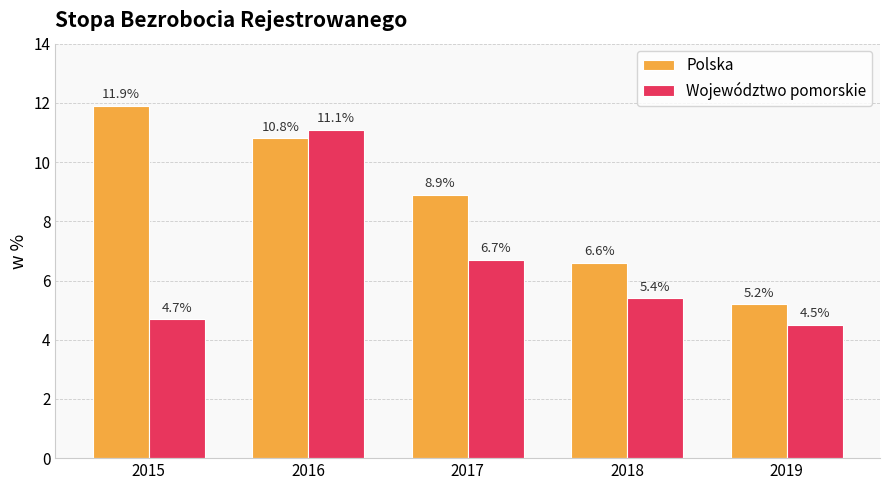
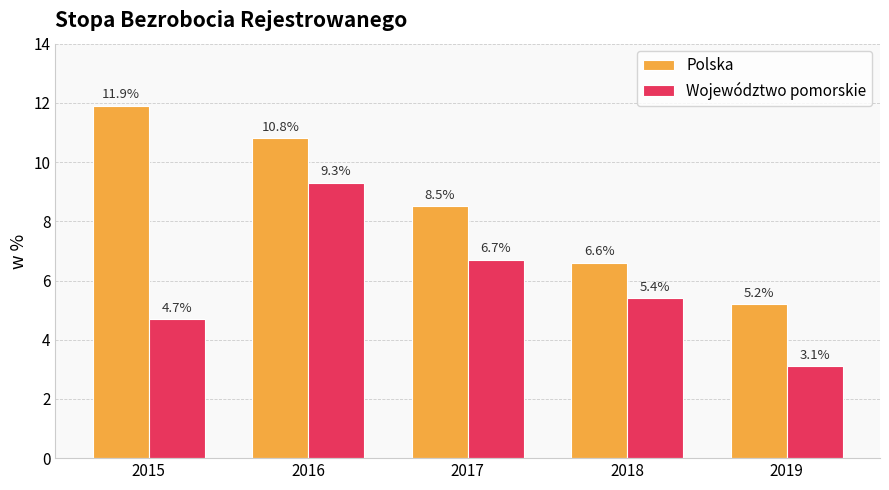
Województwo pomorskie, 2016: 11.1% -> 9.3%
Polska, 2017: 8.9% -> 8.5%
Województwo pomorskie, 2019: 4.5% -> 3.1%
